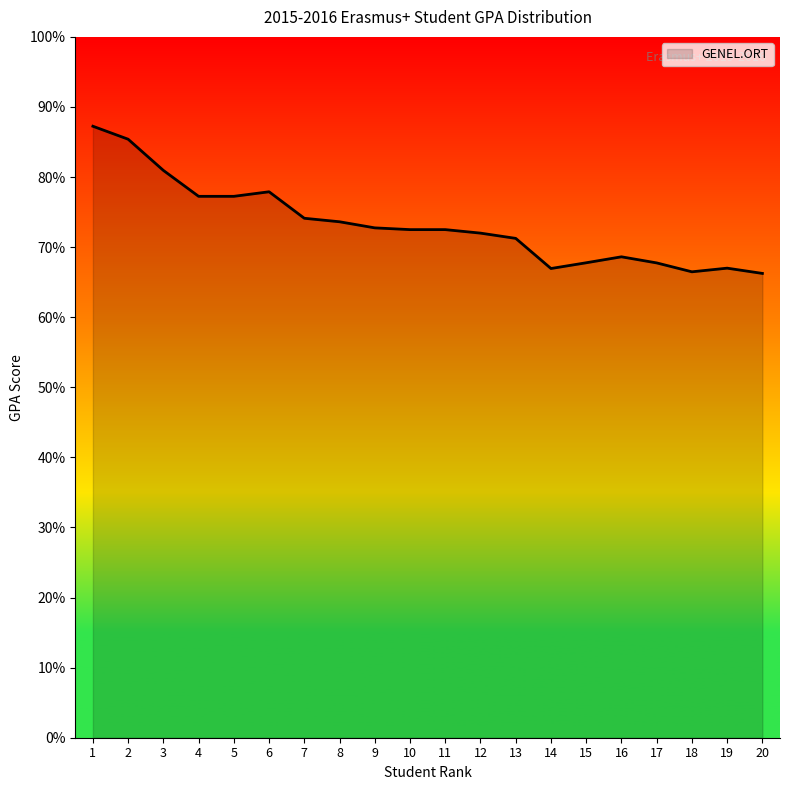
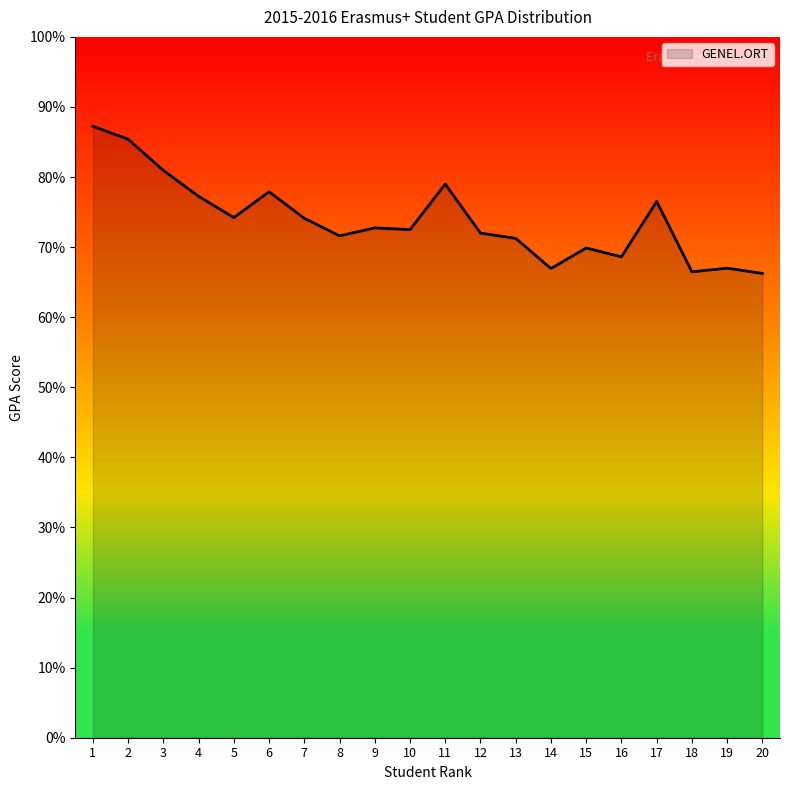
5: 77% -> 74%
8: 74% -> 72%
11: 73% -> 79%
15: 68% -> 70%
17: 68% -> 77%
